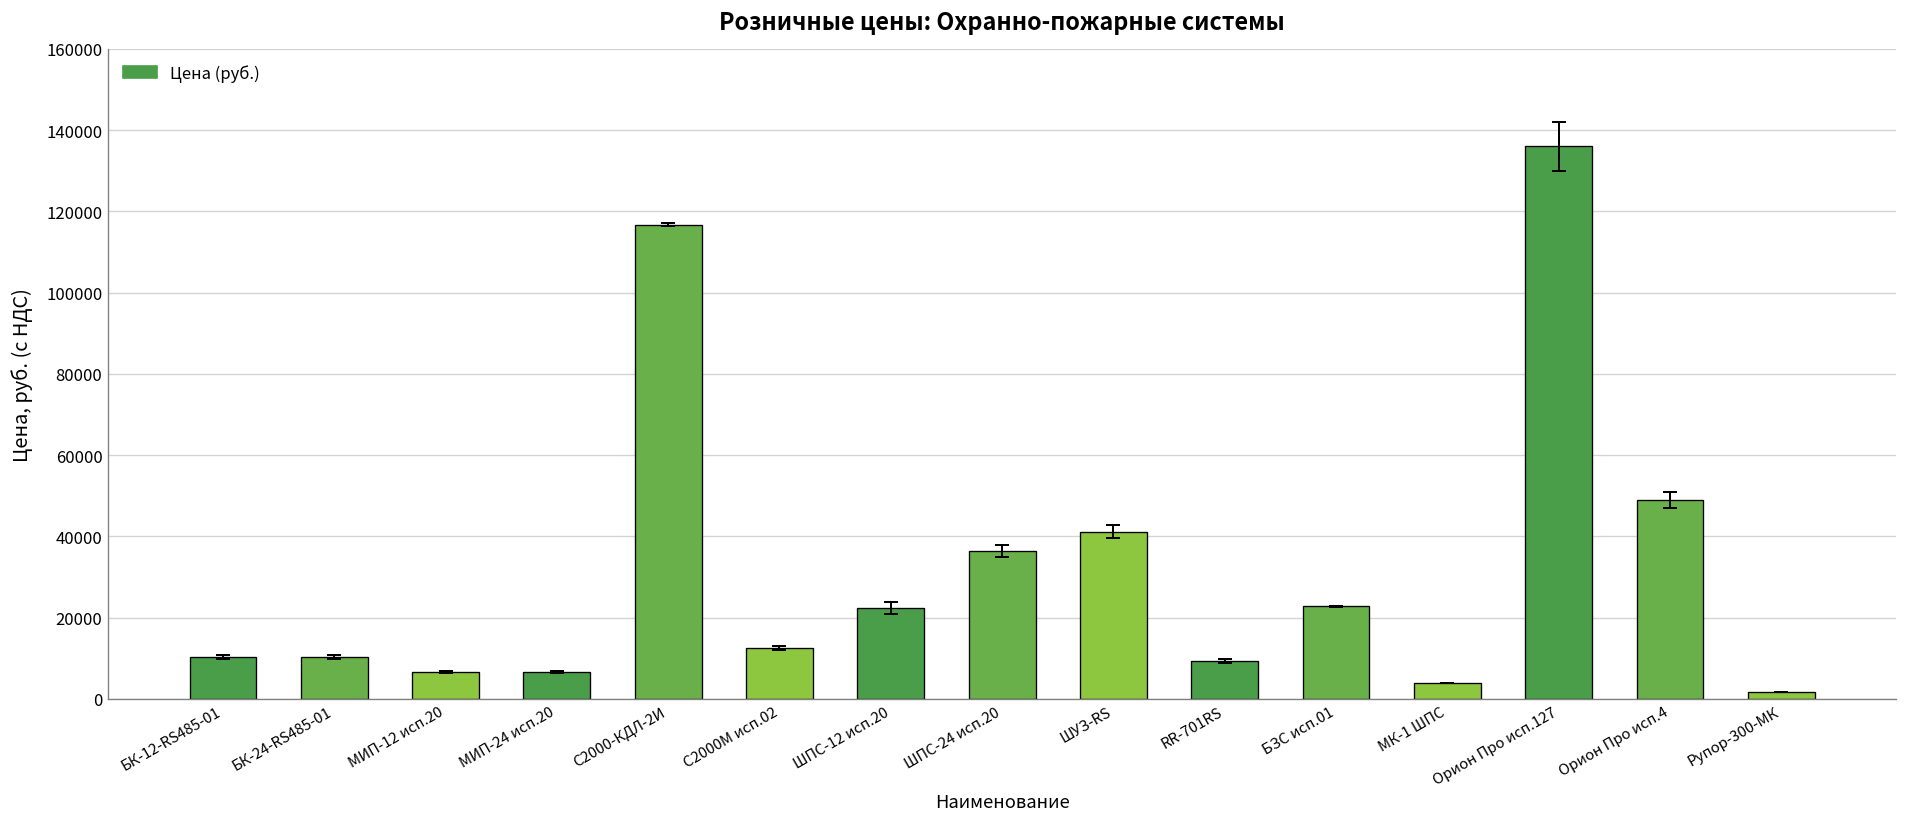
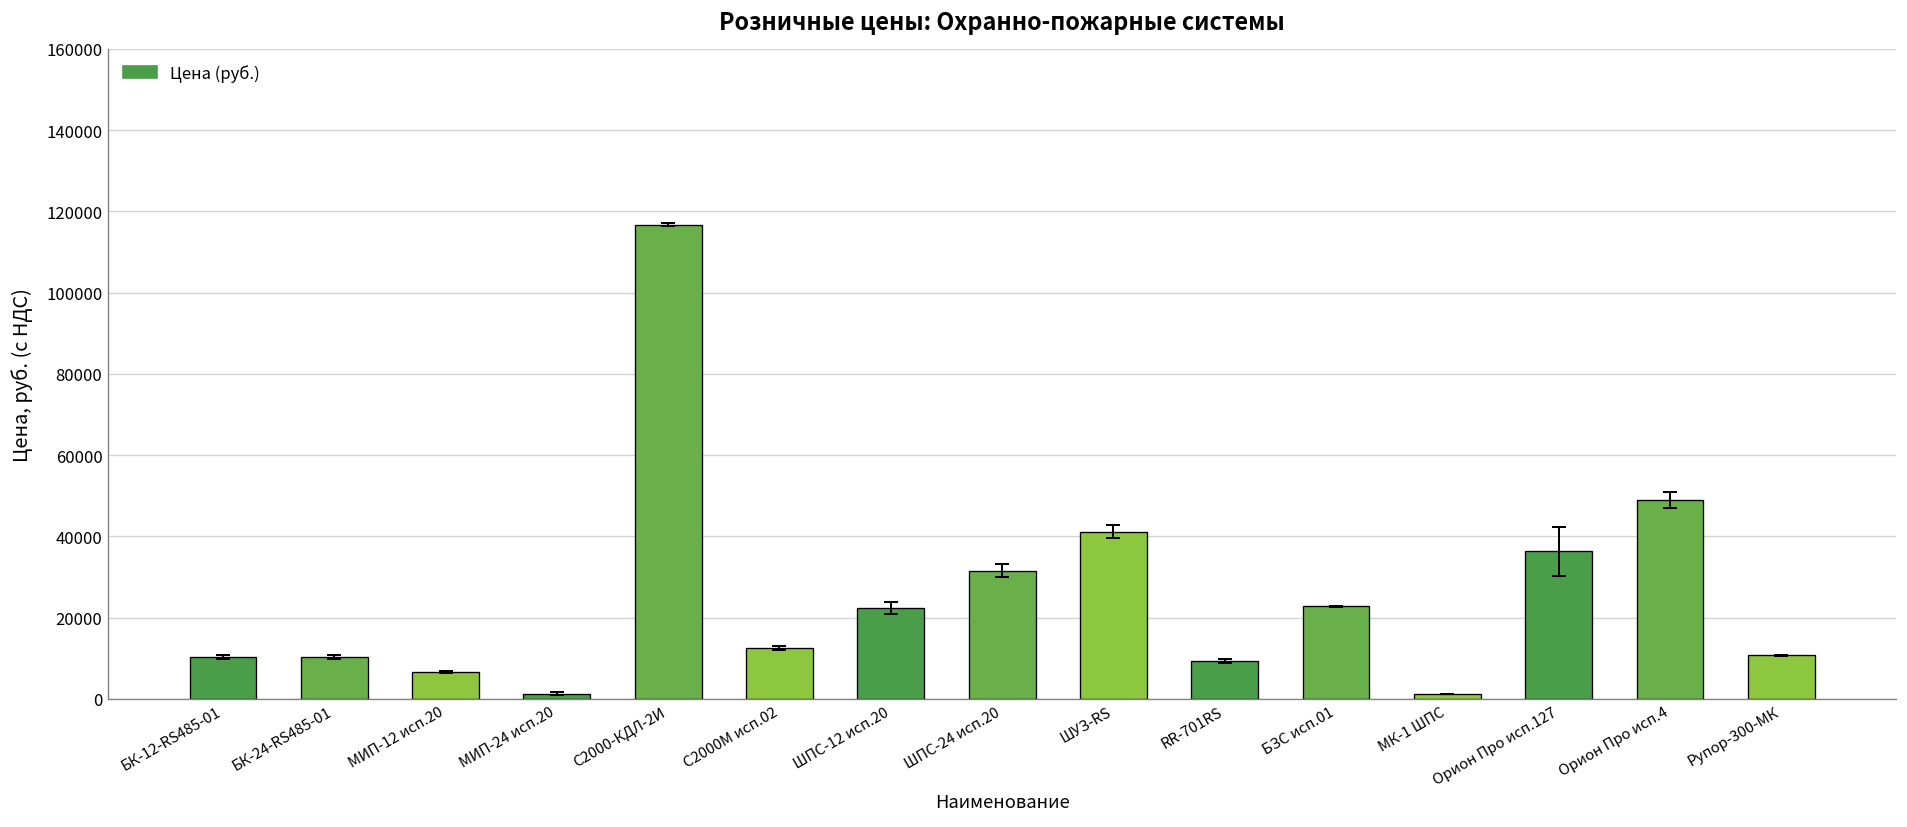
Цена (руб.), МИП-24 исп.20: 7000 -> 1000
Цена (руб.), ШПС-24 исп.20: 36000 -> 32000
Цена (руб.), МК-1 ШПС: 4000 -> 1000
Цена (руб.), Орион Про исп.127: 136000 -> 36000
Цена (руб.), Рупор-300-МК: 2000 -> 11000
